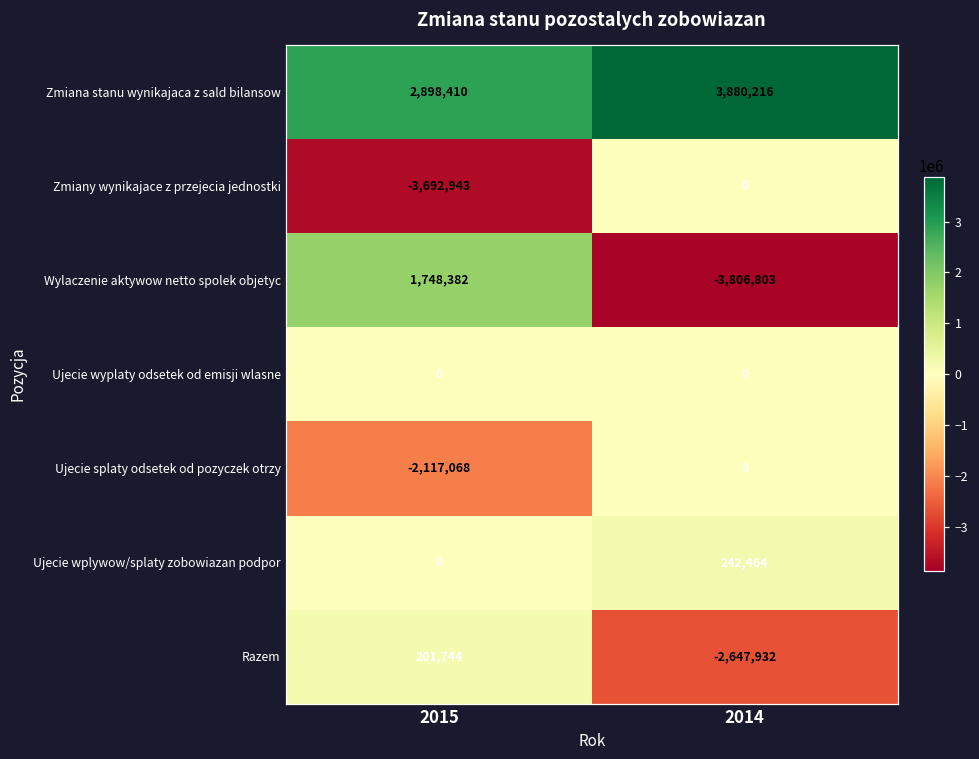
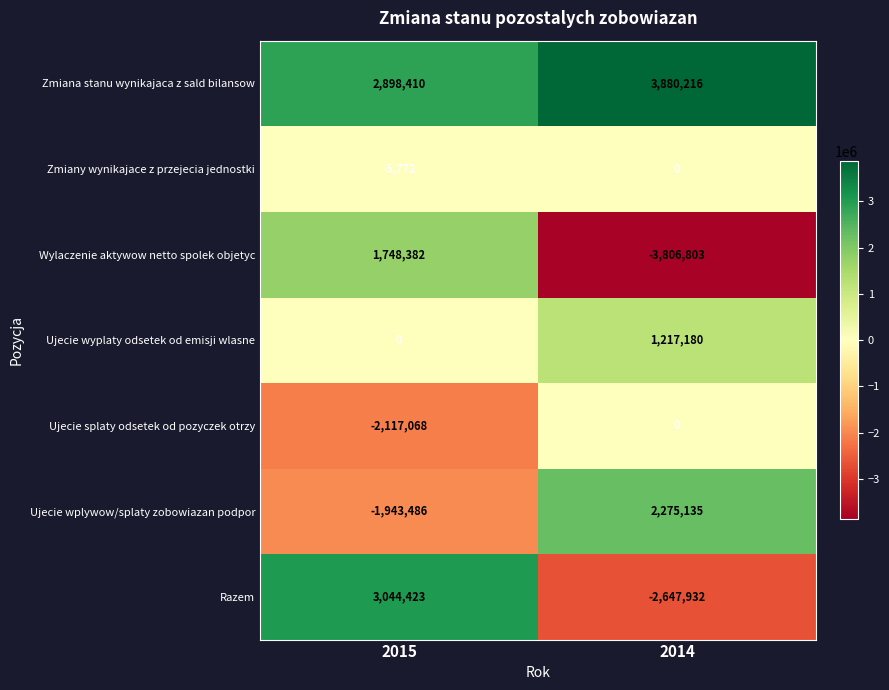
Zmiany wynikajace z przejecia jednostki, 2015: -3,692,943 -> -5,772
Ujecie wyplaty odsetek od emisji wlasne, 2014: 0 -> 1,217,180
Ujecie wplywow/splaty zobowiazan podpor, 2015: 0 -> -1,943,486
Ujecie wplywow/splaty zobowiazan podpor, 2014: 242,464 -> 2,275,135
Razem, 2015: 201,744 -> 3,044,423
